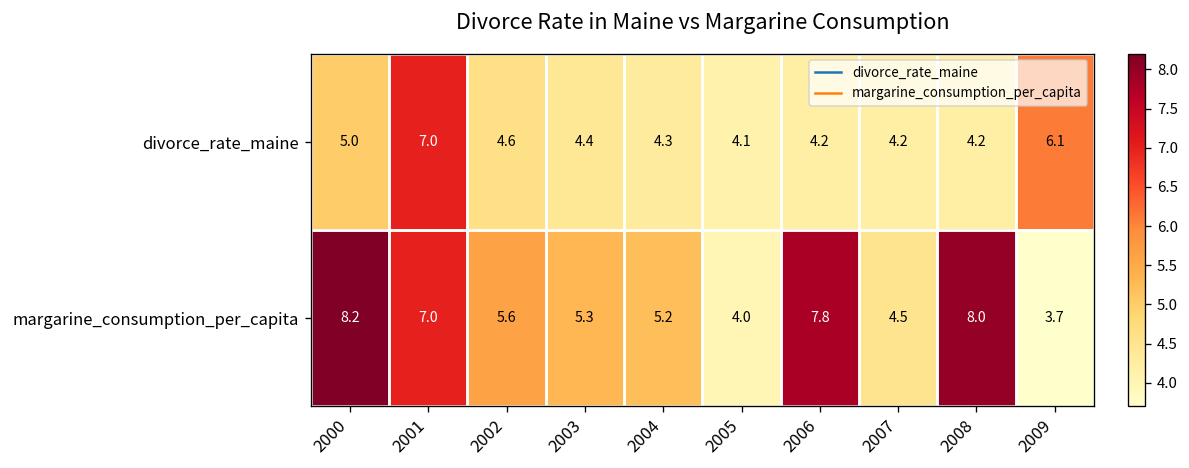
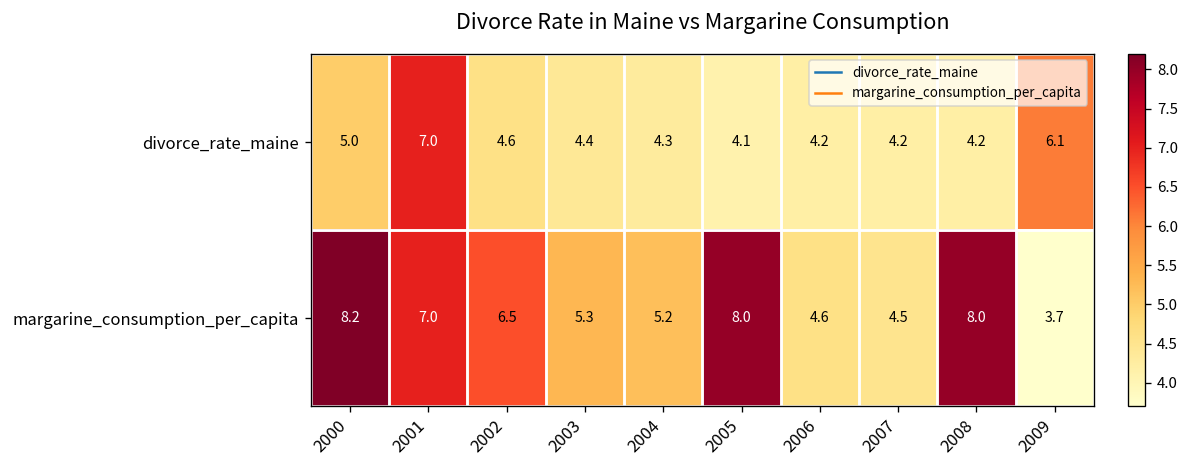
margarine_consumption_per_capita, 2002: 5.6 -> 6.5
margarine_consumption_per_capita, 2005: 4.0 -> 8.0
margarine_consumption_per_capita, 2006: 7.8 -> 4.6
